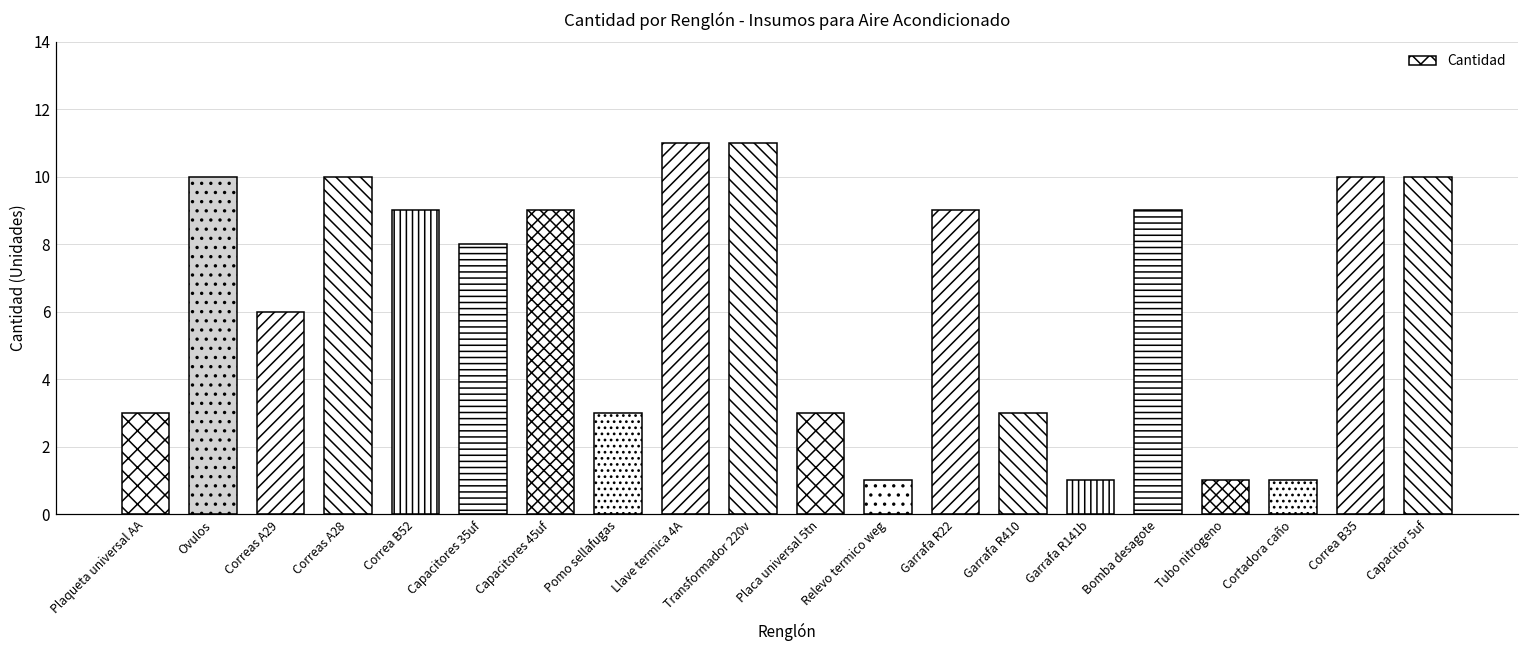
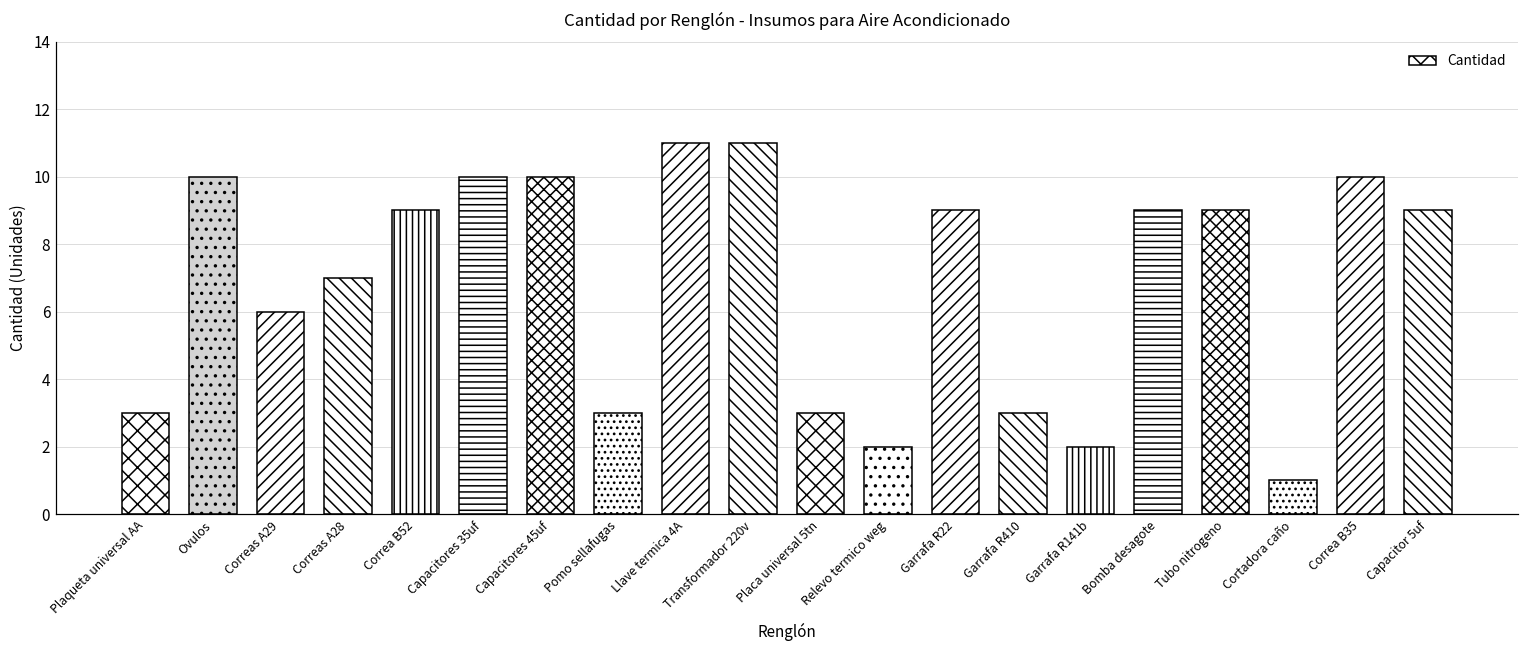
Correas A28: 10 -> 7
Capacitores 35uf: 8 -> 10
Capacitores 45uf: 9 -> 10
Relevo termico weg: 1 -> 2
Garrafa R141b: 1 -> 2
Tubo nitrogeno: 1 -> 9
Capacitor 5uf: 10 -> 9
